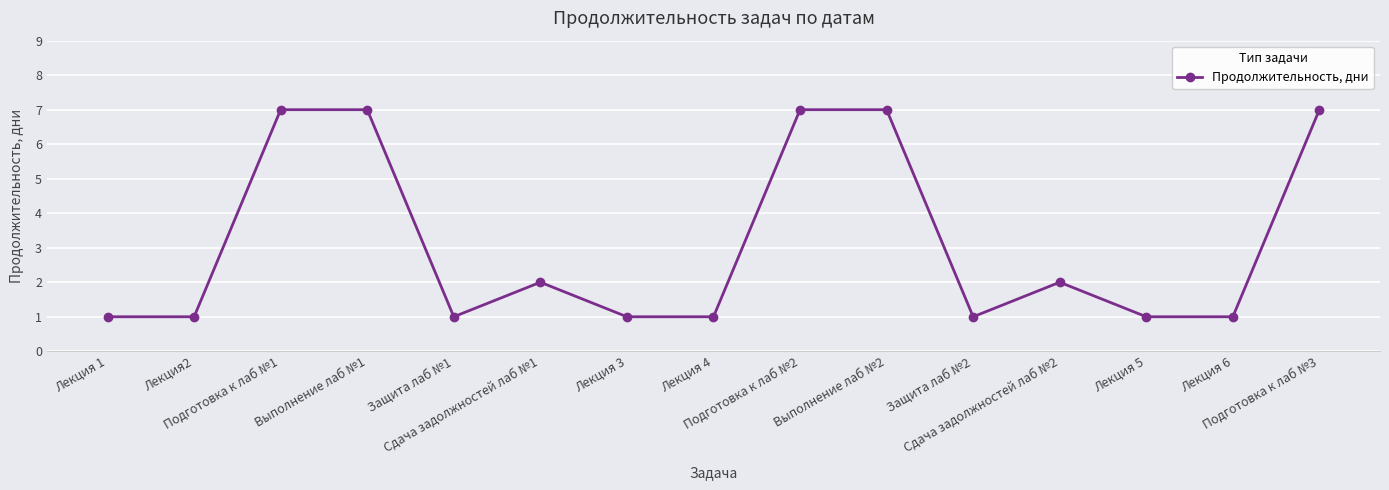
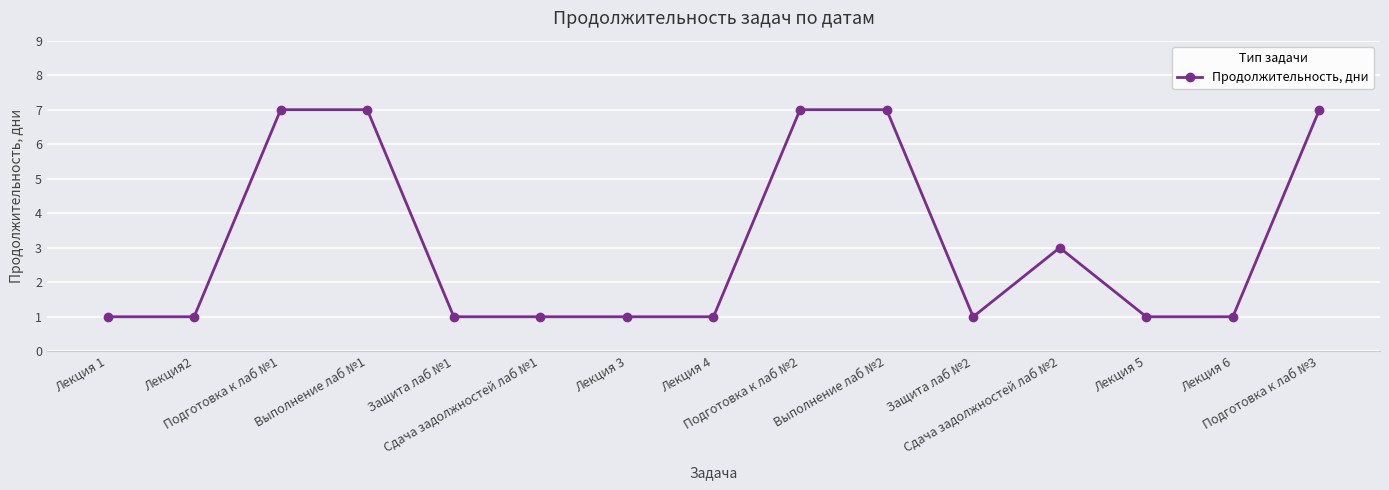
Сдача задолжностей лаб №1: 2 -> 1
Сдача задолжностей лаб №2: 2 -> 3
